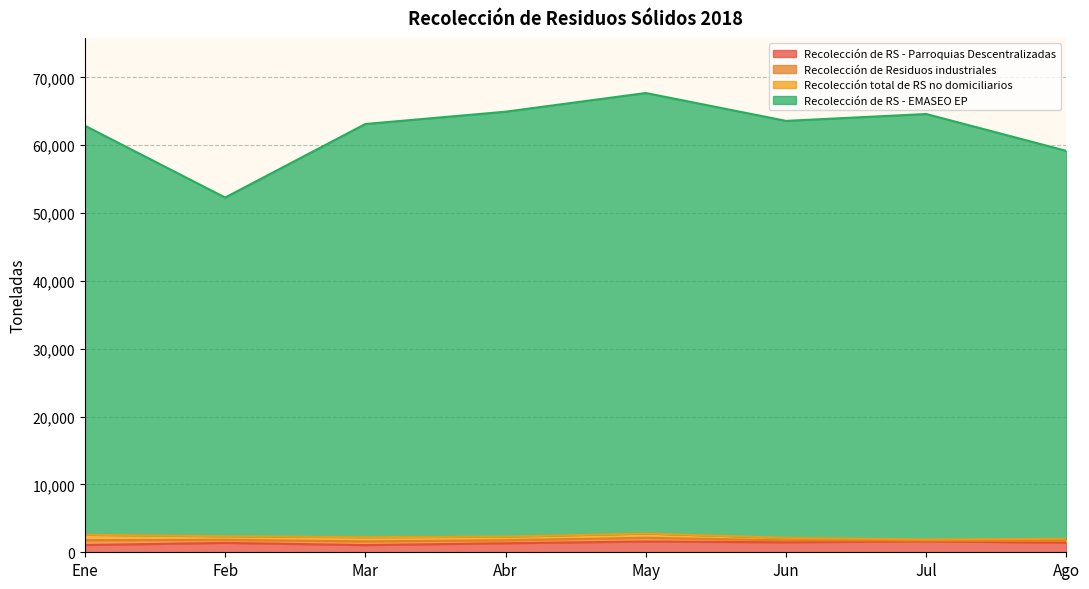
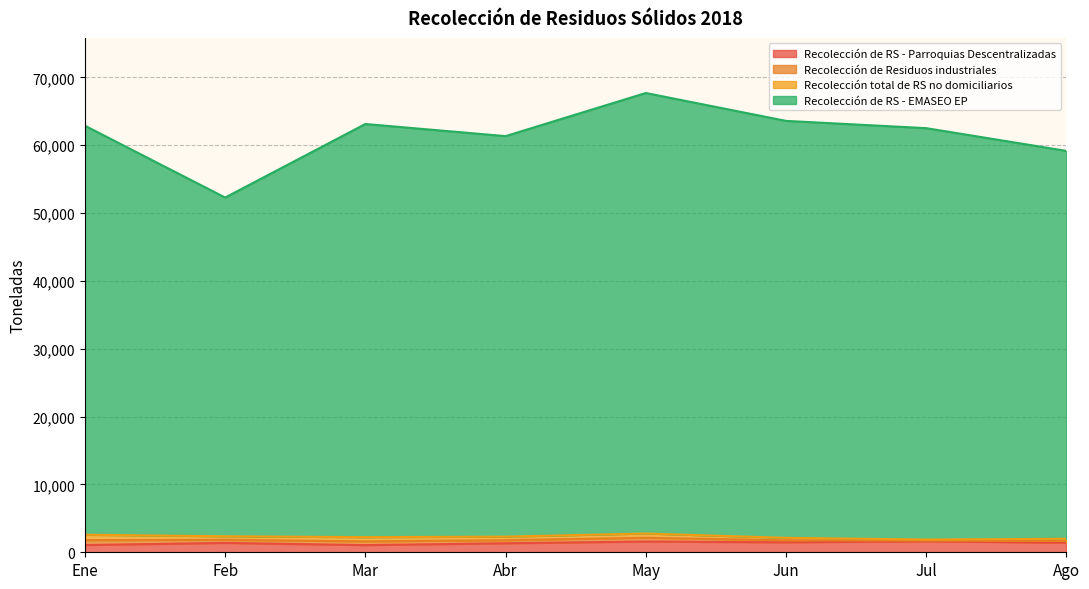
Recolección de RS - EMASEO EP, Abr: 63,000 -> 59,000
Recolección de RS - EMASEO EP, Jul: 63,000 -> 61,000
